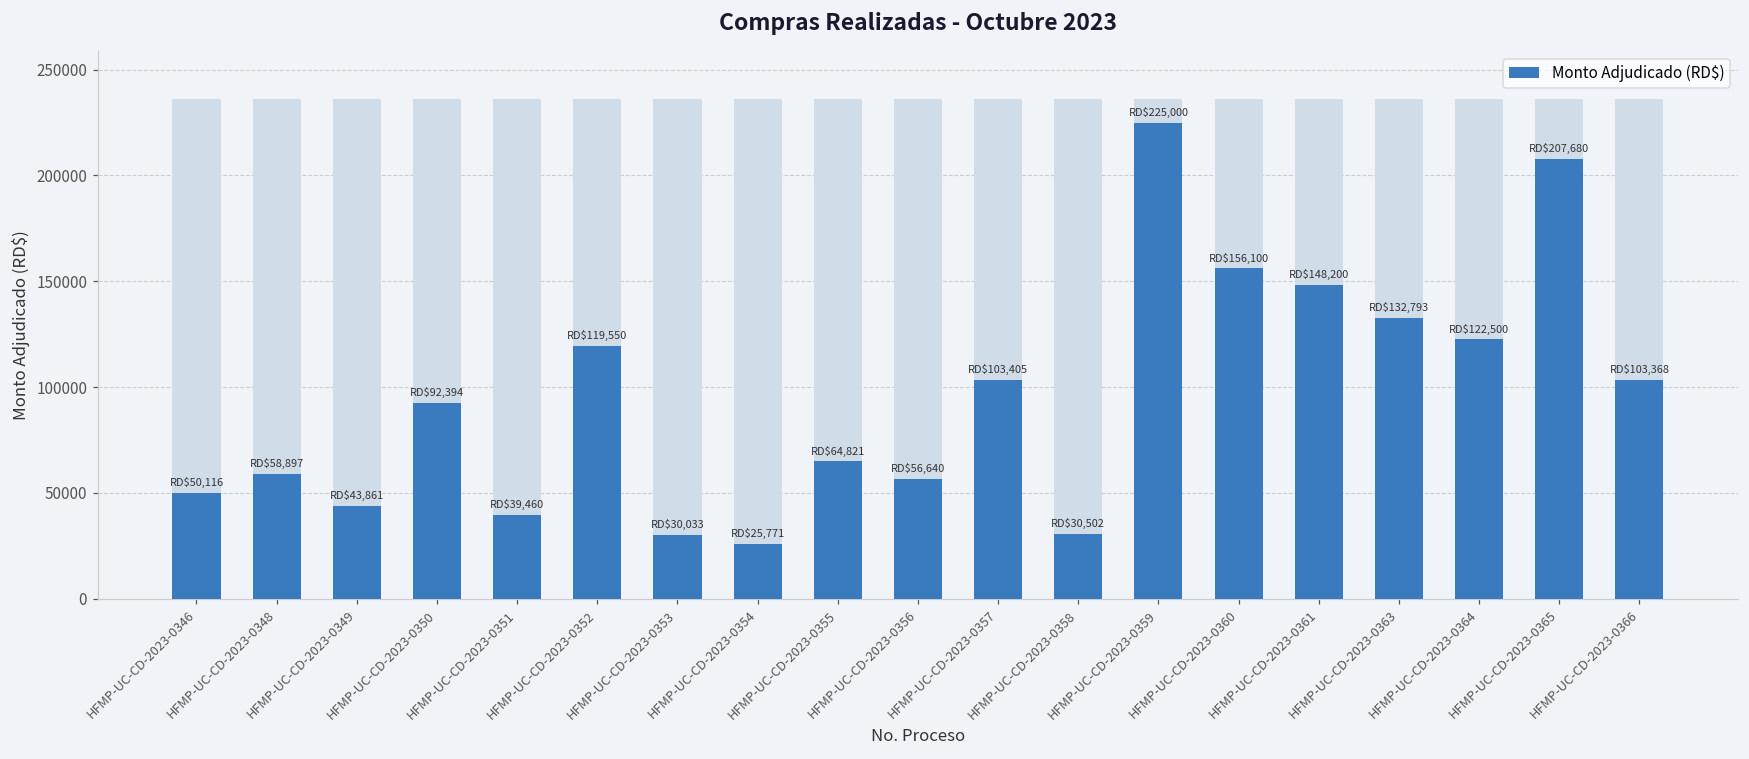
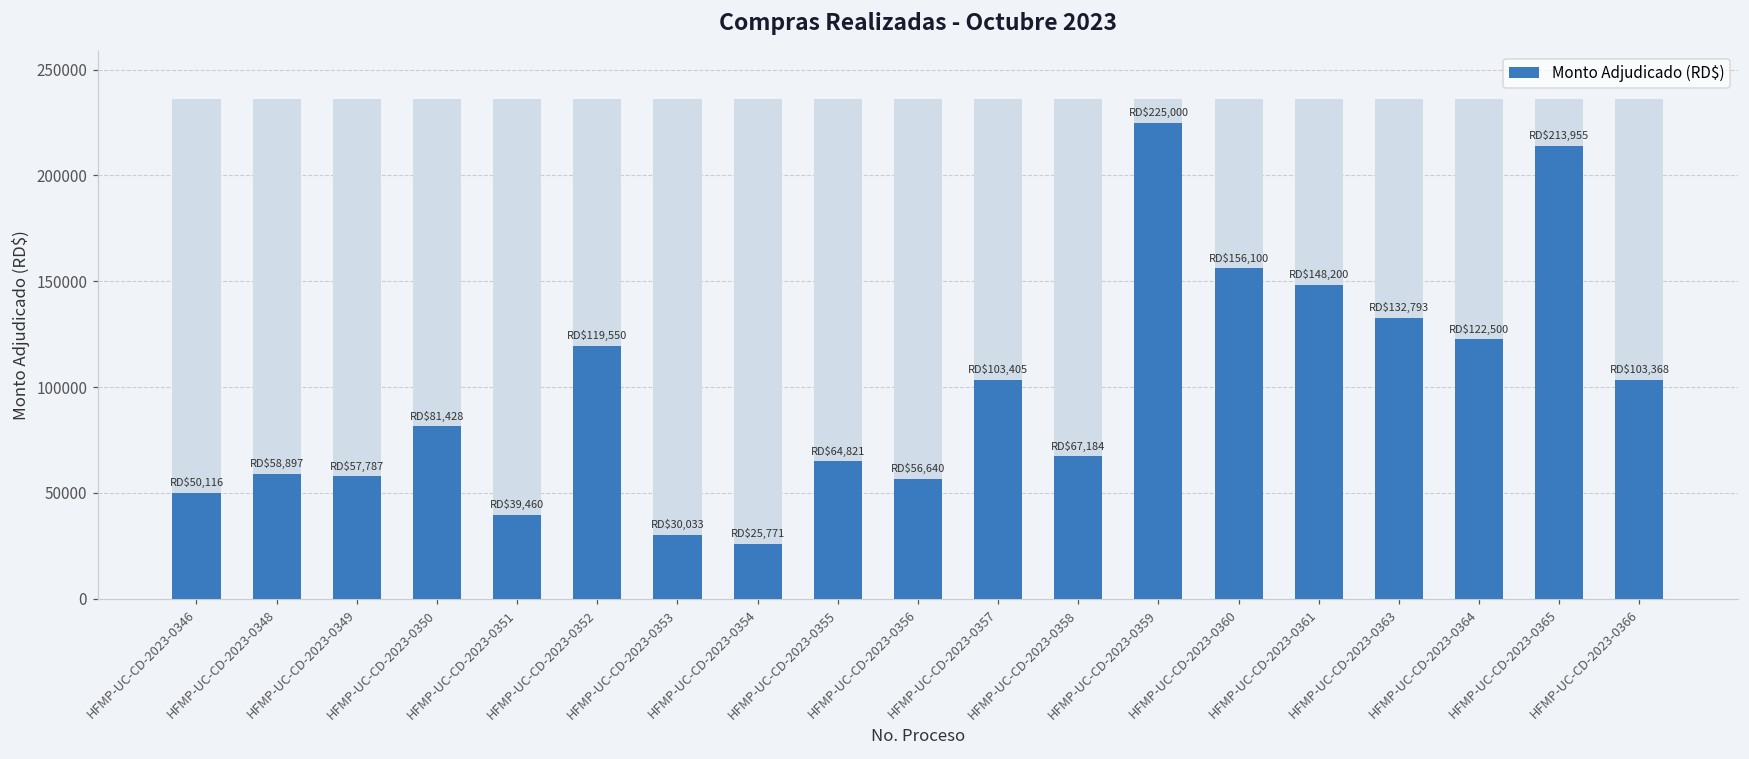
Monto Adjudicado (RD$), HFMP-UC-CD-2023-0349: $43,861 -> $57,787
Monto Adjudicado (RD$), HFMP-UC-CD-2023-0350: $92,394 -> $81,428
Monto Adjudicado (RD$), HFMP-UC-CD-2023-0358: $30,502 -> $67,184
Monto Adjudicado (RD$), HFMP-UC-CD-2023-0365: $207,680 -> $213,955
